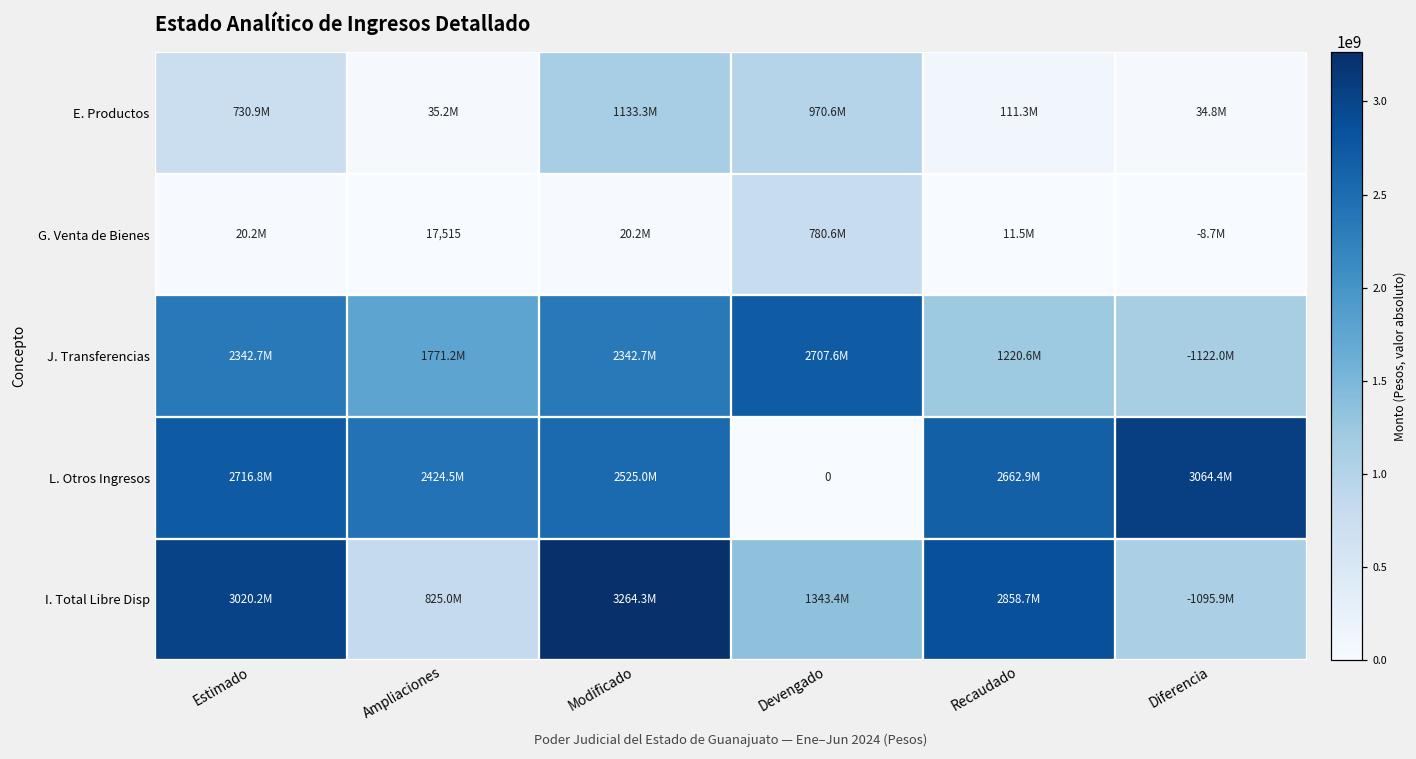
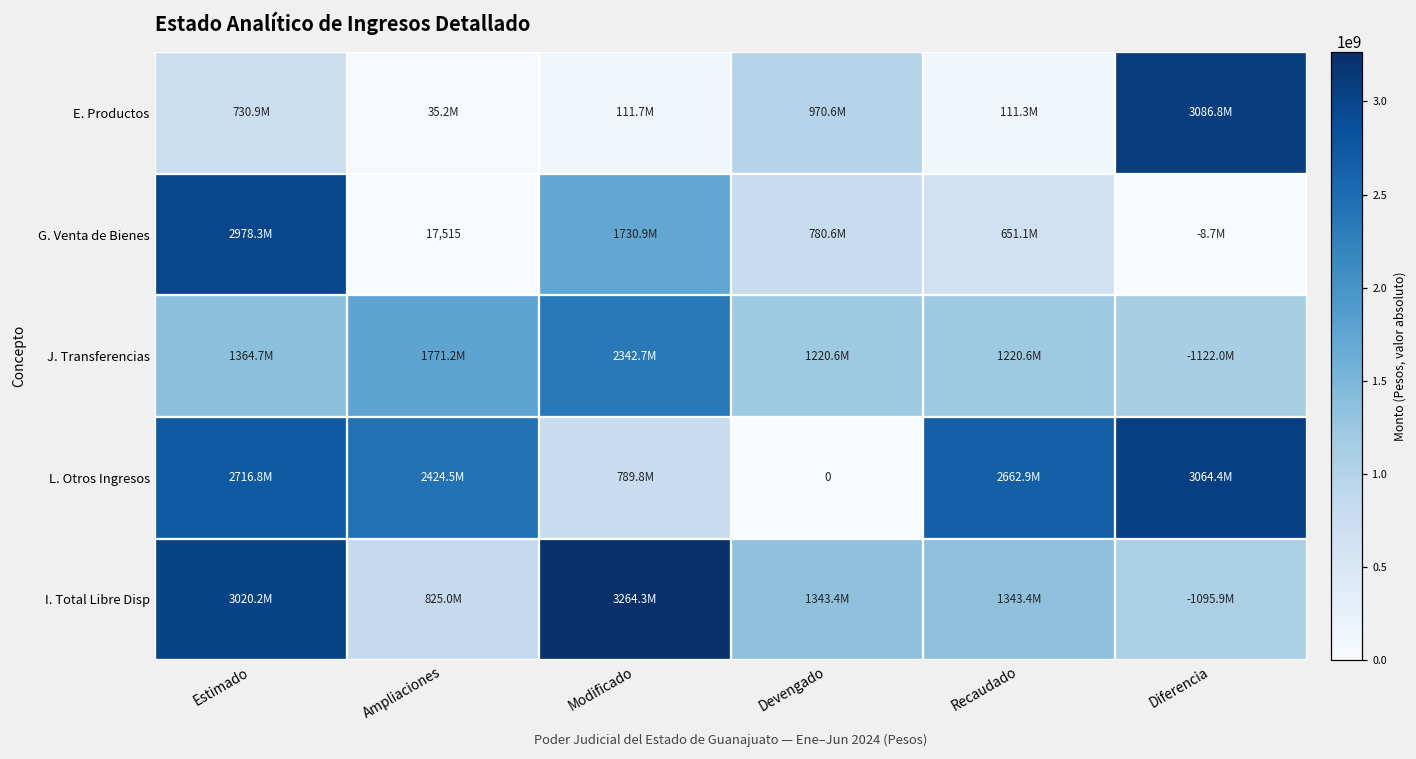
E. Productos, Modificado: 1133.3M -> 111.7M
E. Productos, Diferencia: 34.8M -> 3086.8M
G. Venta de Bienes, Estimado: 20.2M -> 2978.3M
G. Venta de Bienes, Modificado: 20.2M -> 1730.9M
G. Venta de Bienes, Recaudado: 11.5M -> 651.1M
J. Transferencias, Estimado: 2342.7M -> 1364.7M
J. Transferencias, Devengado: 2707.6M -> 1220.6M
L. Otros Ingresos, Modificado: 2525.0M -> 789.8M
I. Total Libre Disp, Recaudado: 2858.7M -> 1343.4M
